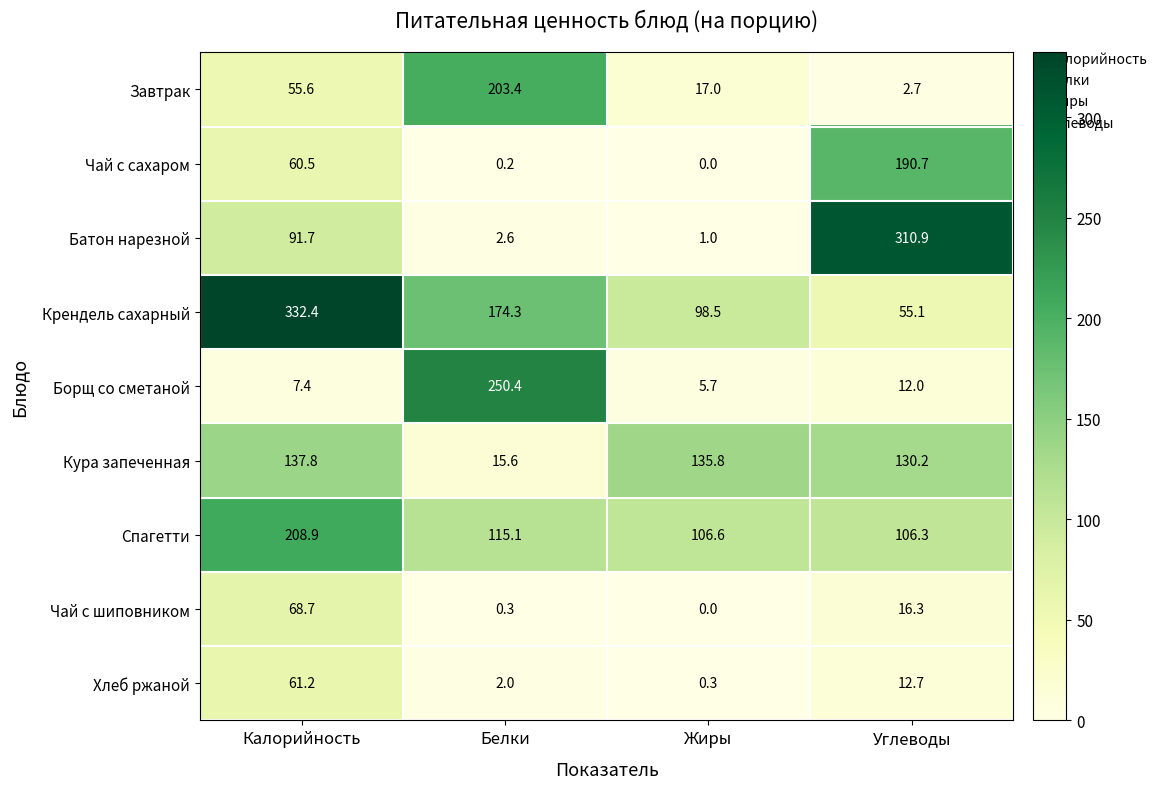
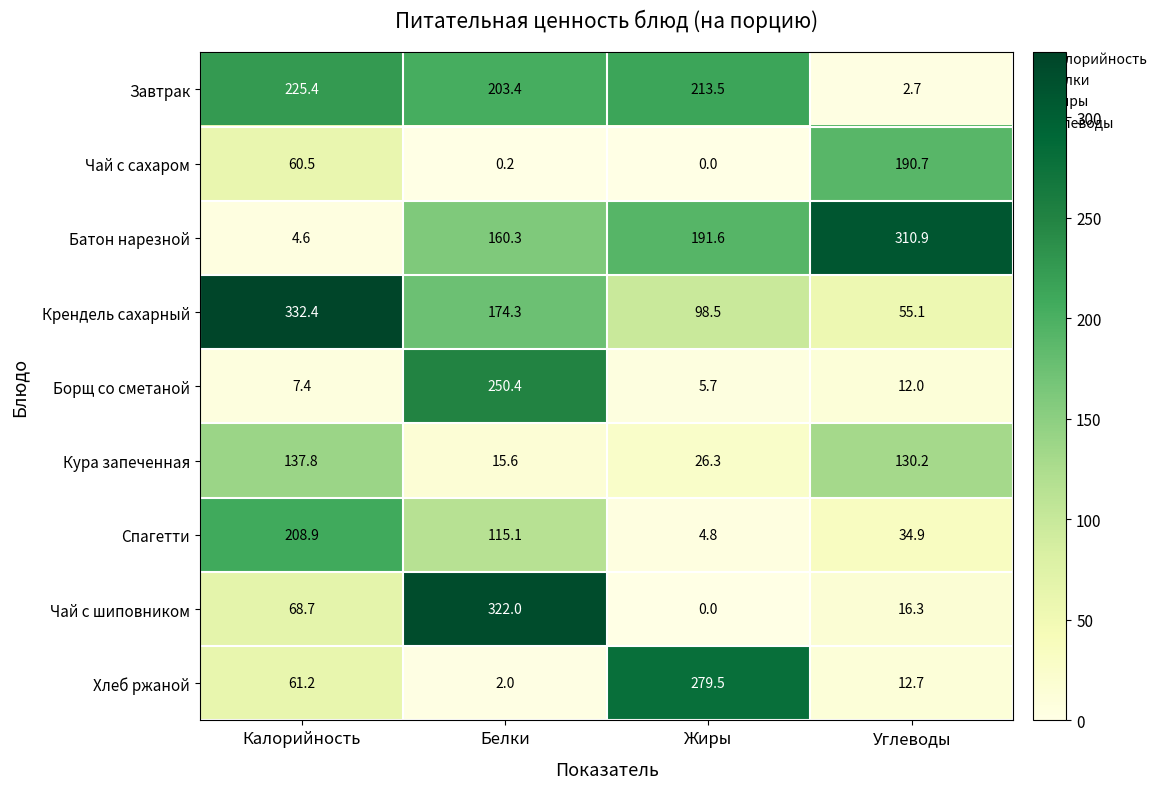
Завтрак, Калорийность: 55.6 -> 225.4
Завтрак, Жиры: 17.0 -> 213.5
Батон нарезной, Калорийность: 91.7 -> 4.6
Батон нарезной, Белки: 2.6 -> 160.3
Батон нарезной, Жиры: 1.0 -> 191.6
Кура запеченная, Жиры: 135.8 -> 26.3
Спагетти, Жиры: 106.6 -> 4.8
Спагетти, Углеводы: 106.3 -> 34.9
Чай с шиповником, Белки: 0.3 -> 322.0
Хлеб ржаной, Жиры: 0.3 -> 279.5
